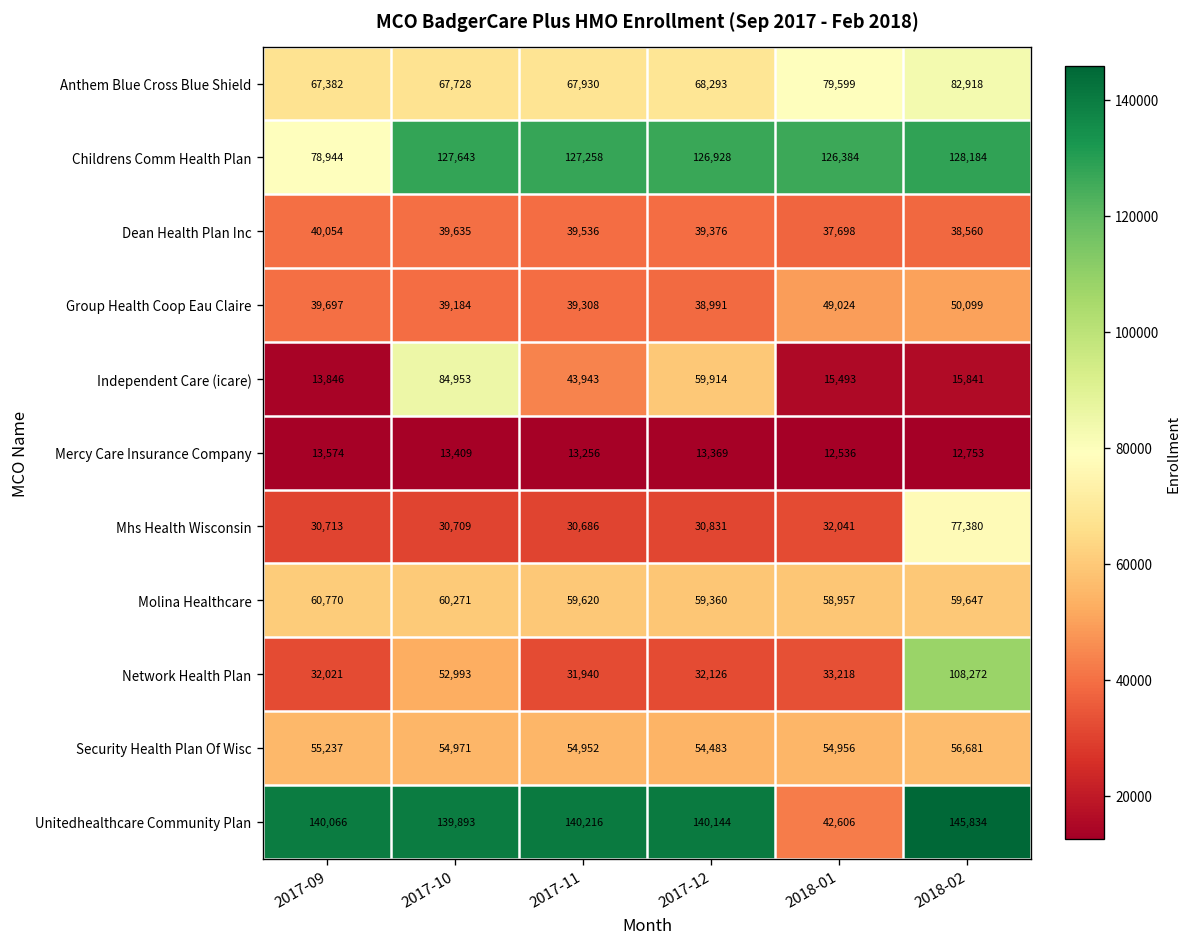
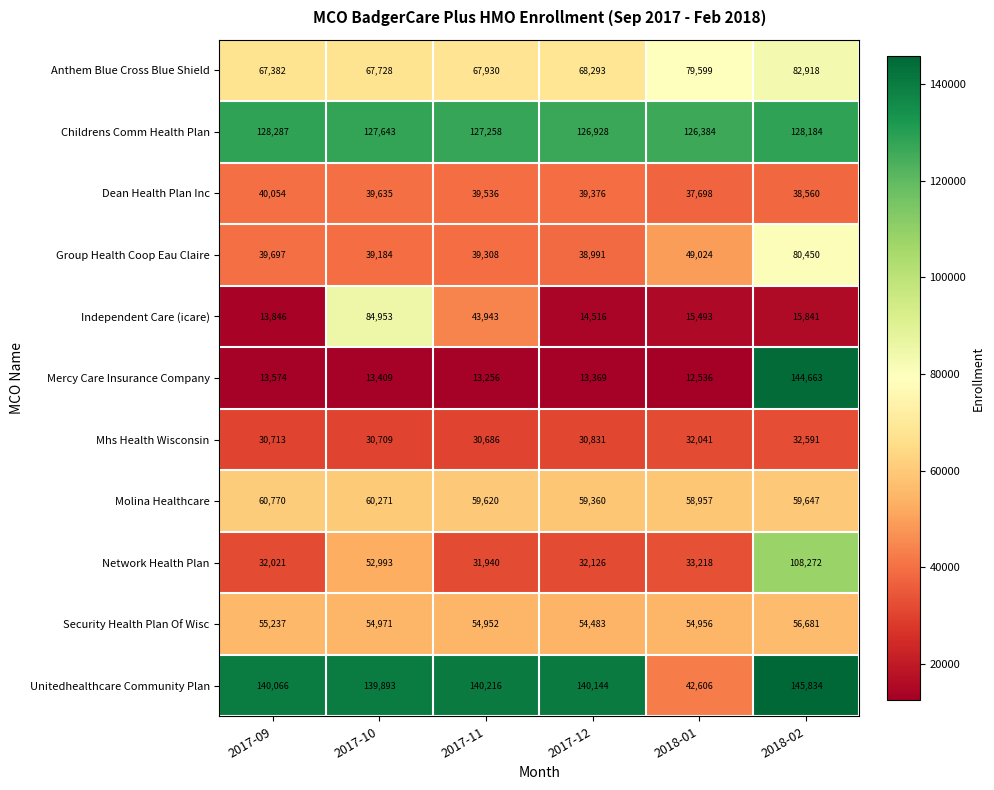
Childrens Comm Health Plan, 2017-09: 78,944 -> 128,287
Group Health Coop Eau Claire, 2018-02: 50,099 -> 80,450
Independent Care (icare), 2017-12: 59,914 -> 14,516
Mercy Care Insurance Company, 2018-02: 12,753 -> 144,663
Mhs Health Wisconsin, 2018-02: 77,380 -> 32,591
